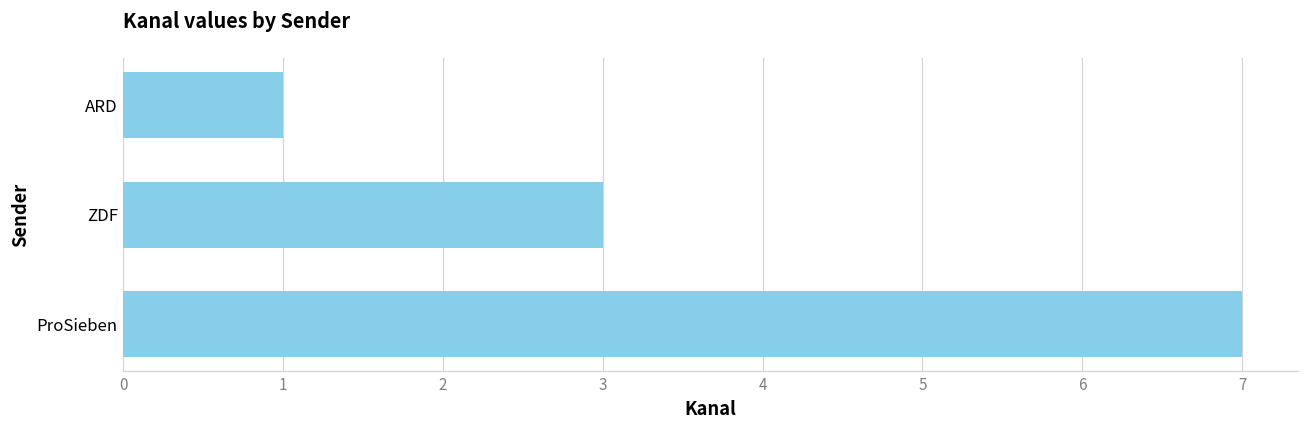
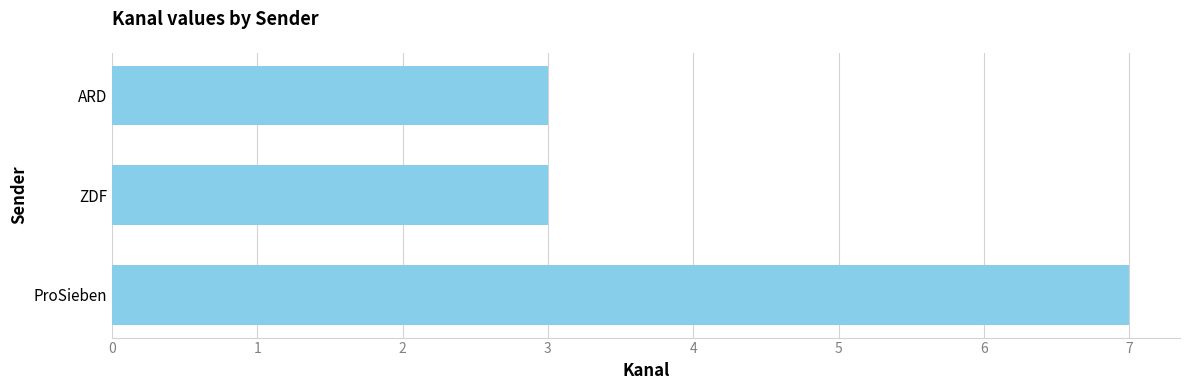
ARD: 1 -> 3
